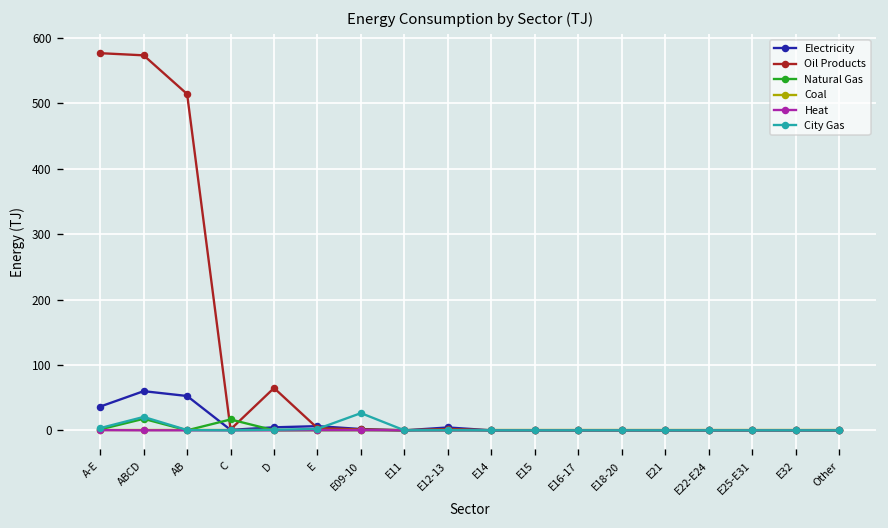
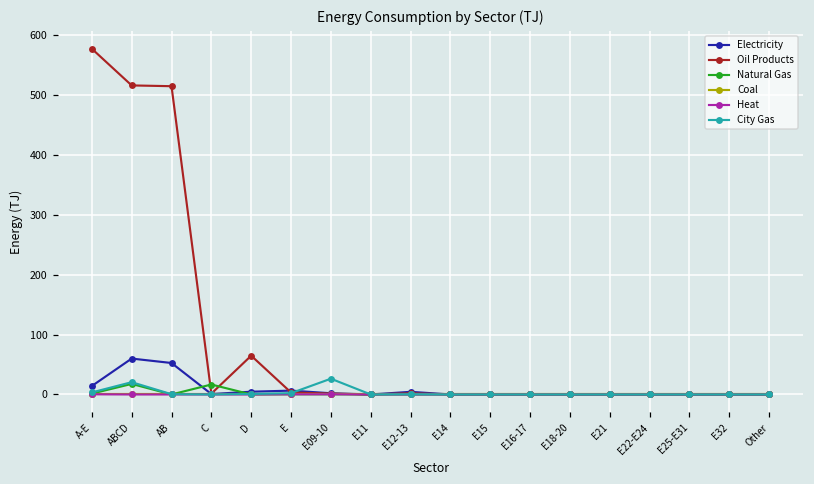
Electricity, A-E: 40 -> 10
Oil Products, ABCD: 570 -> 520
